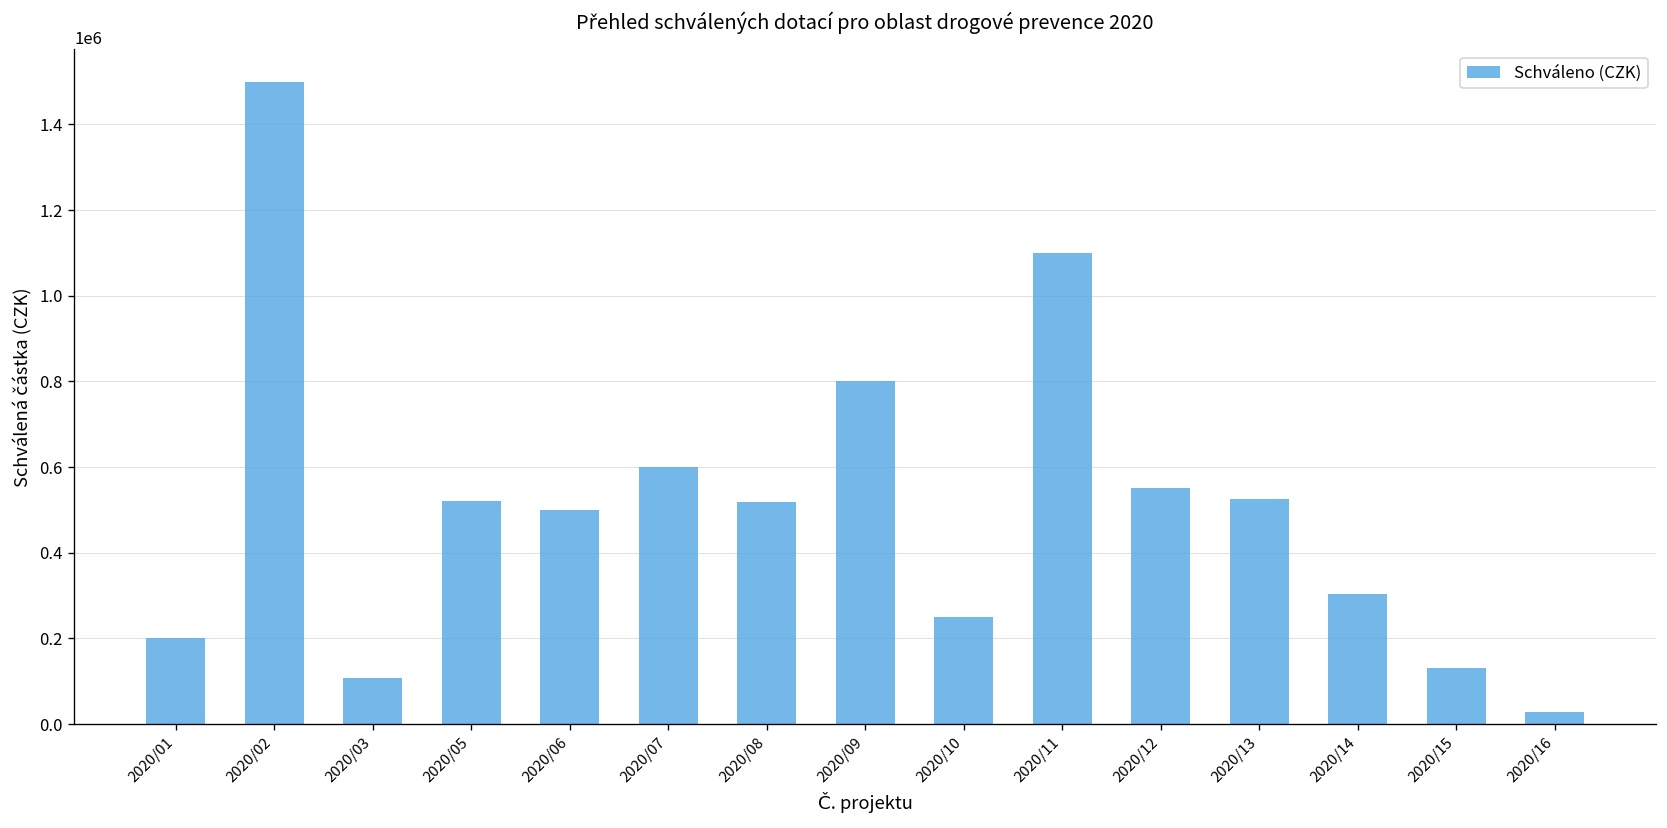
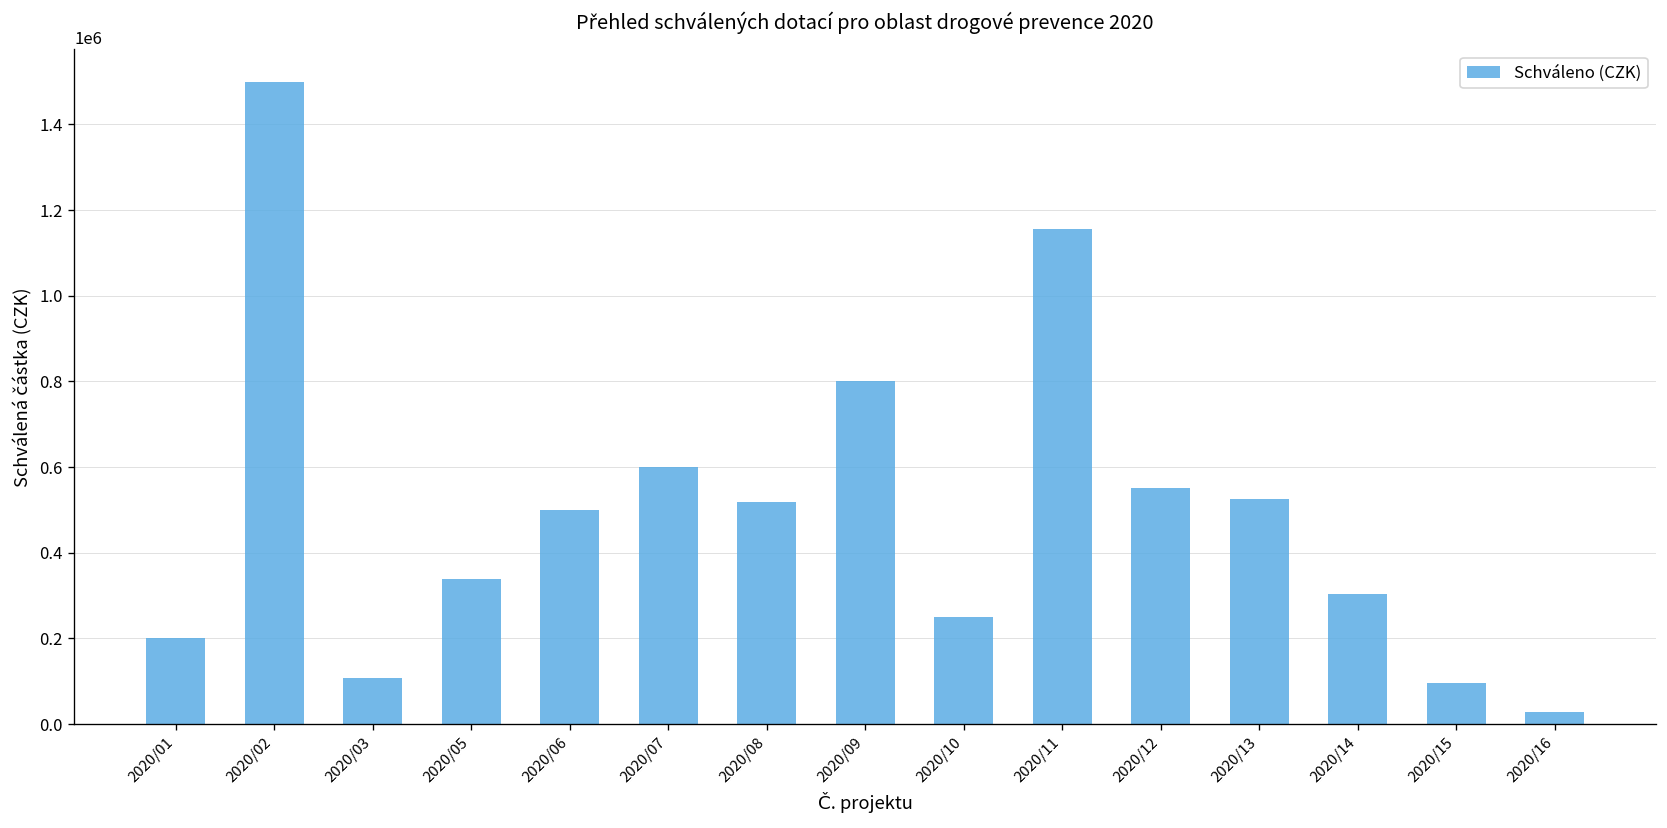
2020/05: 520000 -> 340000
2020/11: 1100000 -> 1160000
2020/15: 130000 -> 100000
